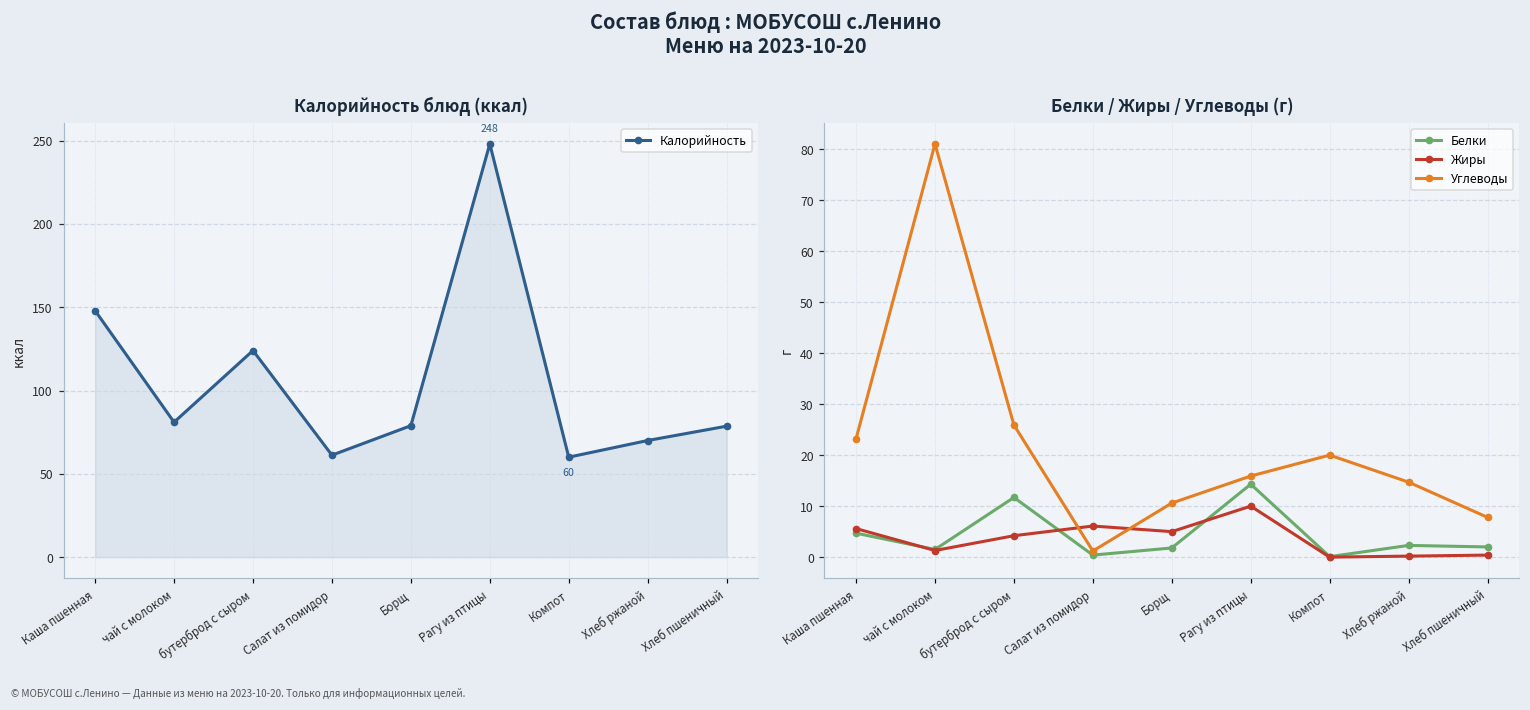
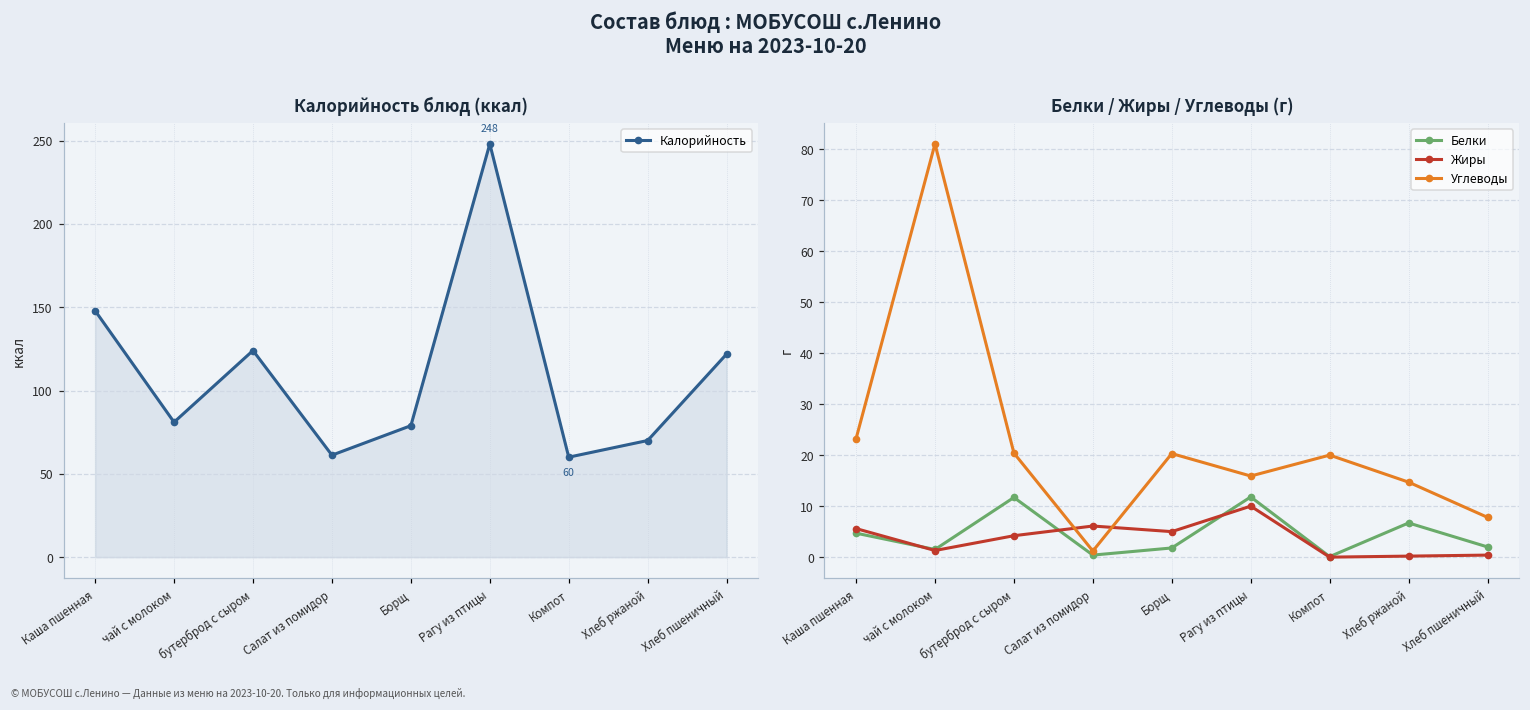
Калорийность блюд (ккал), Хлеб пшеничный: 79 -> 122
Белки / Жиры / Углеводы (г), Углеводы, бутерброд с сыром: 26 -> 20
Белки / Жиры / Углеводы (г), Углеводы, Борщ: 11 -> 20
Белки / Жиры / Углеводы (г), Белки, Рагу из птицы: 14 -> 12
Белки / Жиры / Углеводы (г), Белки, Хлеб ржаной: 2 -> 7
